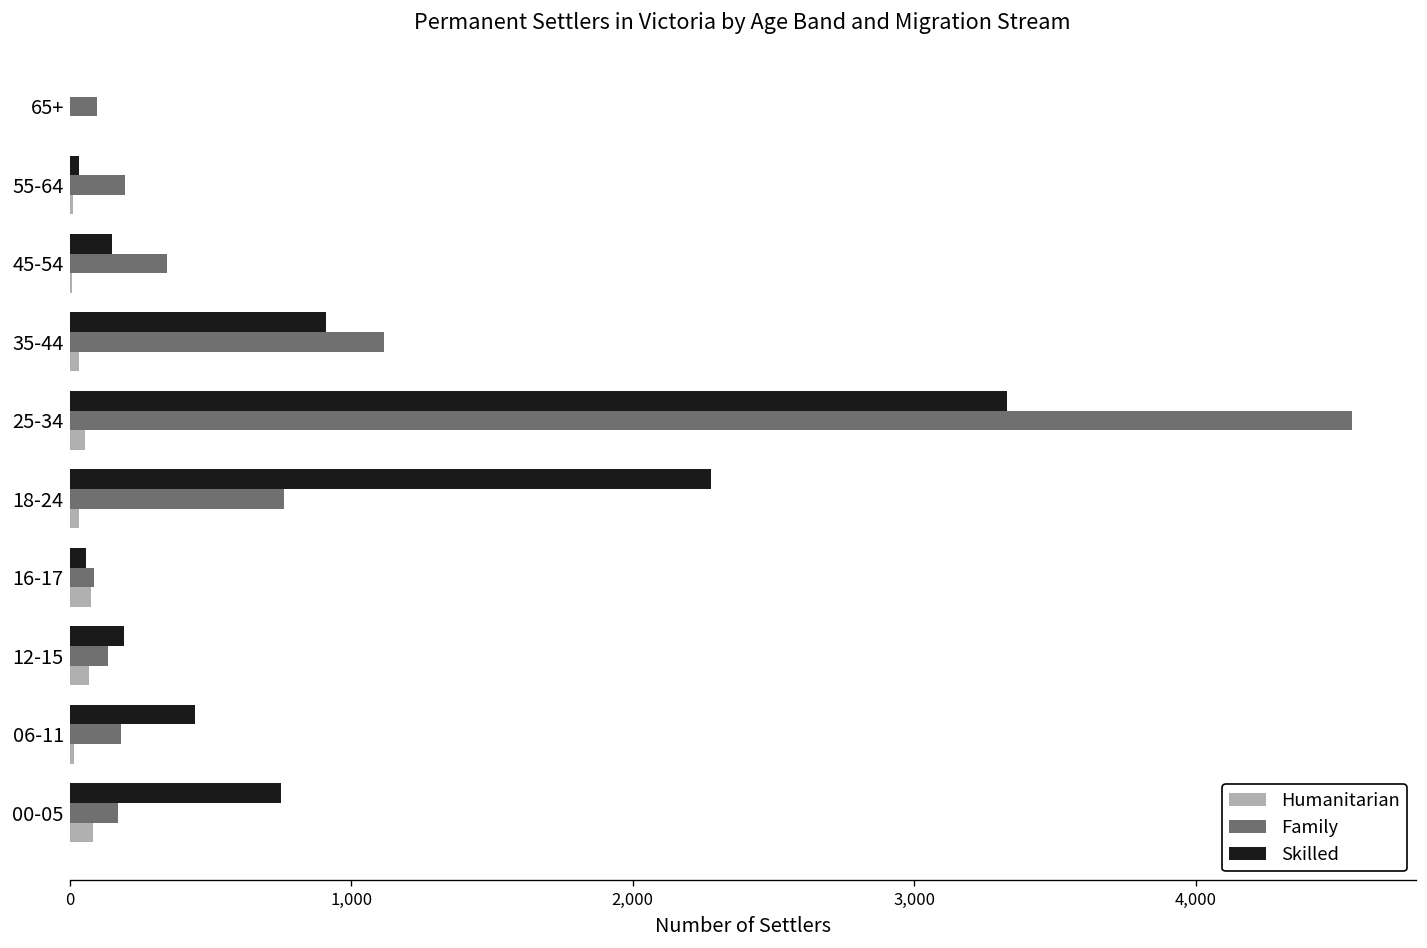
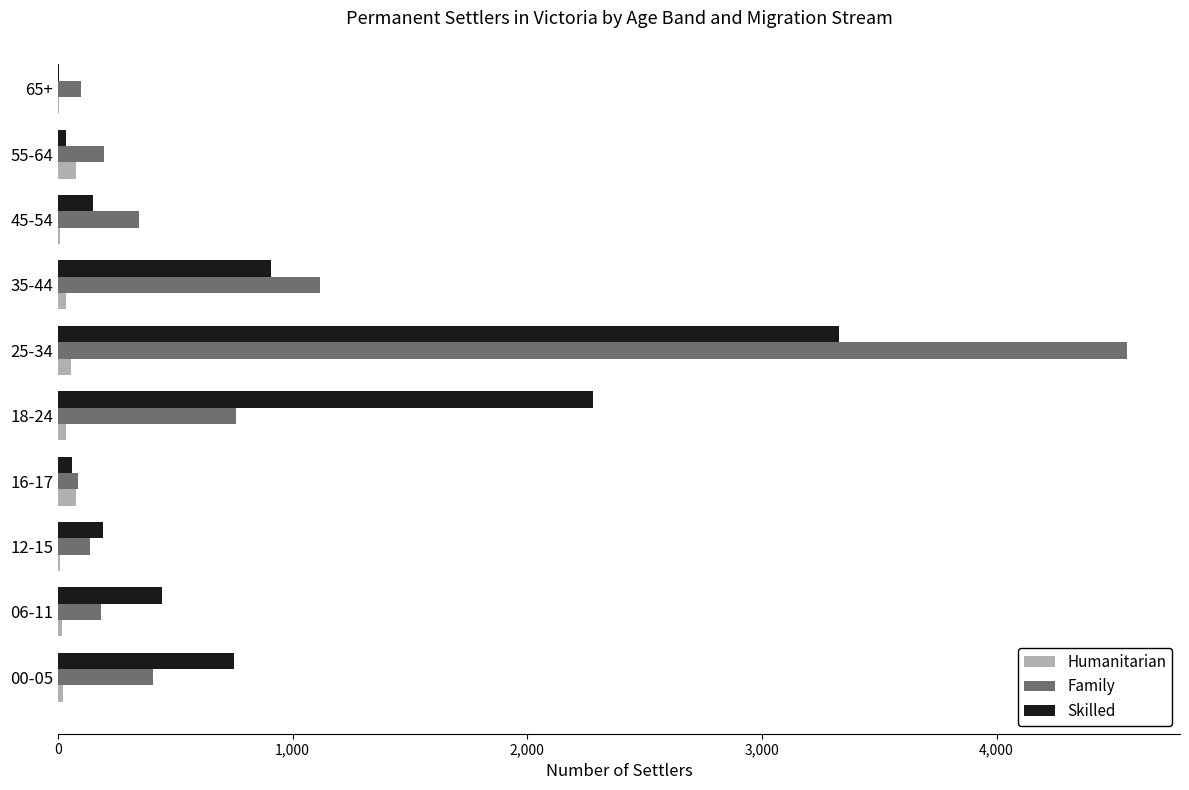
Humanitarian, 55-64: 10 -> 80
Humanitarian, 12-15: 70 -> 10
Family, 00-05: 170 -> 410
Humanitarian, 00-05: 80 -> 20
